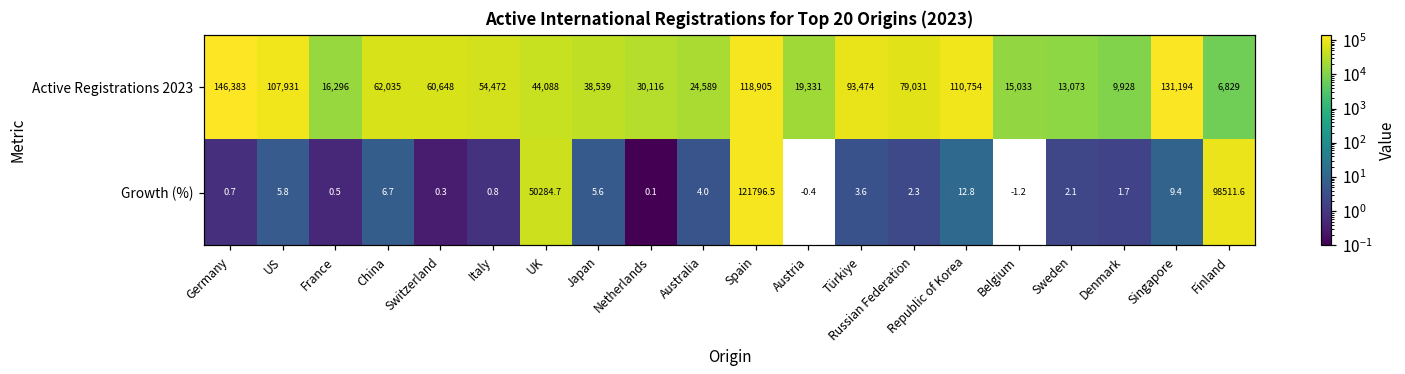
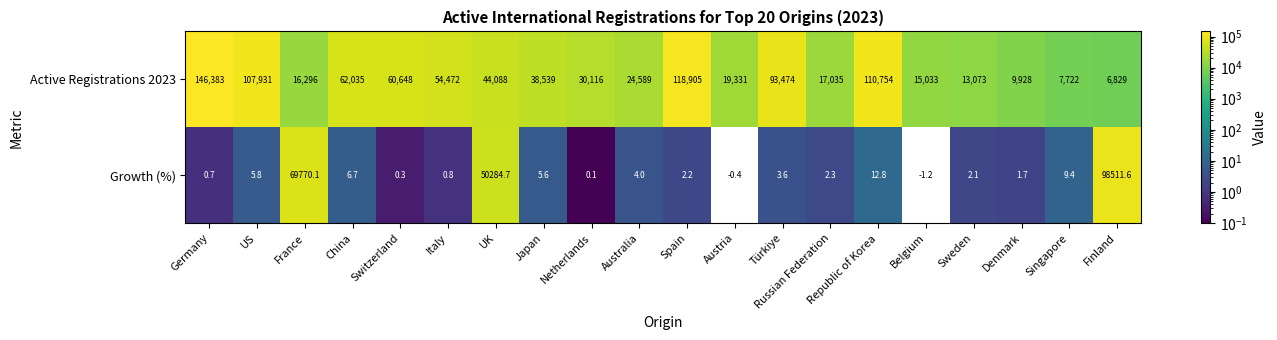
Active Registrations 2023, Russian Federation: 79,031 -> 17,035
Active Registrations 2023, Singapore: 131,194 -> 7,722
Growth (%), France: 0.5 -> 69770.1
Growth (%), Spain: 121796.5 -> 2.2
